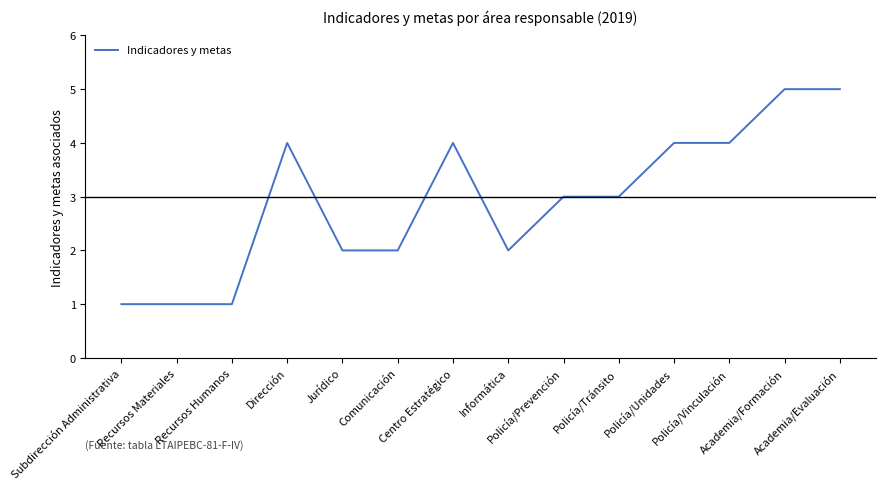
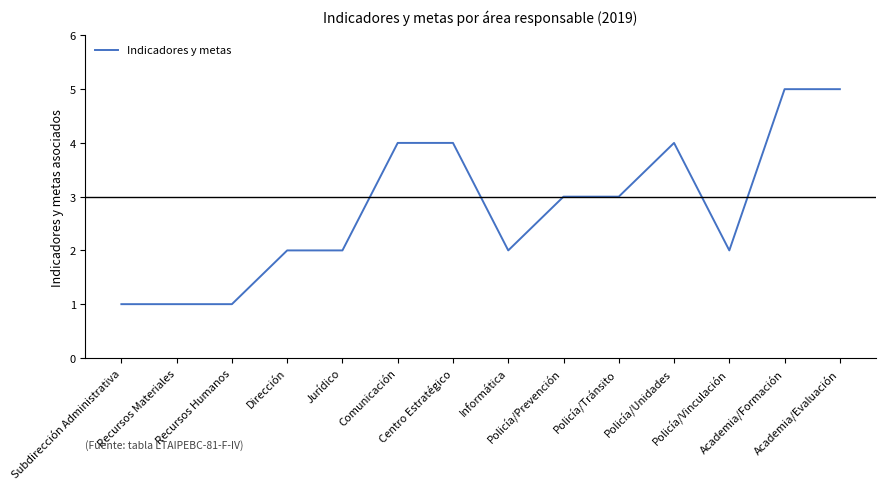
Dirección: 4 -> 2
Comunicación: 2 -> 4
Policía/Vinculación: 4 -> 2
